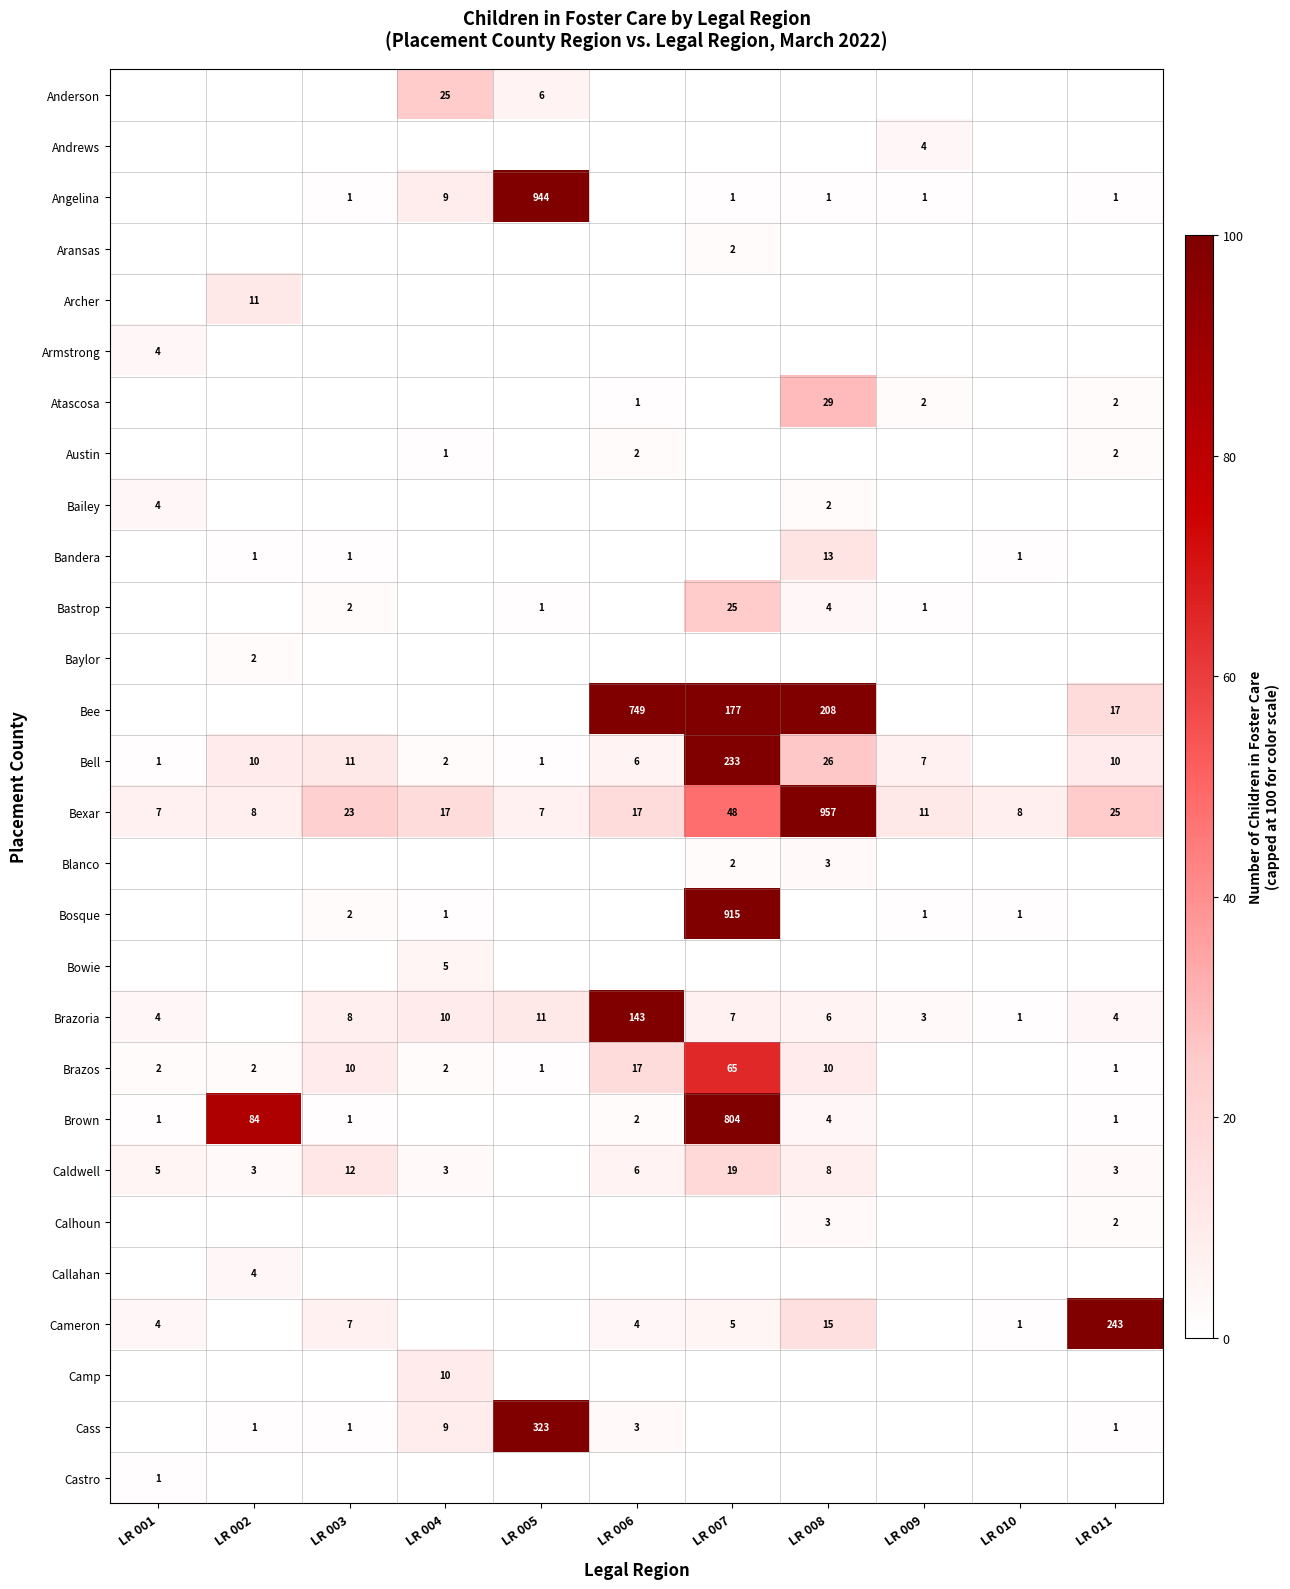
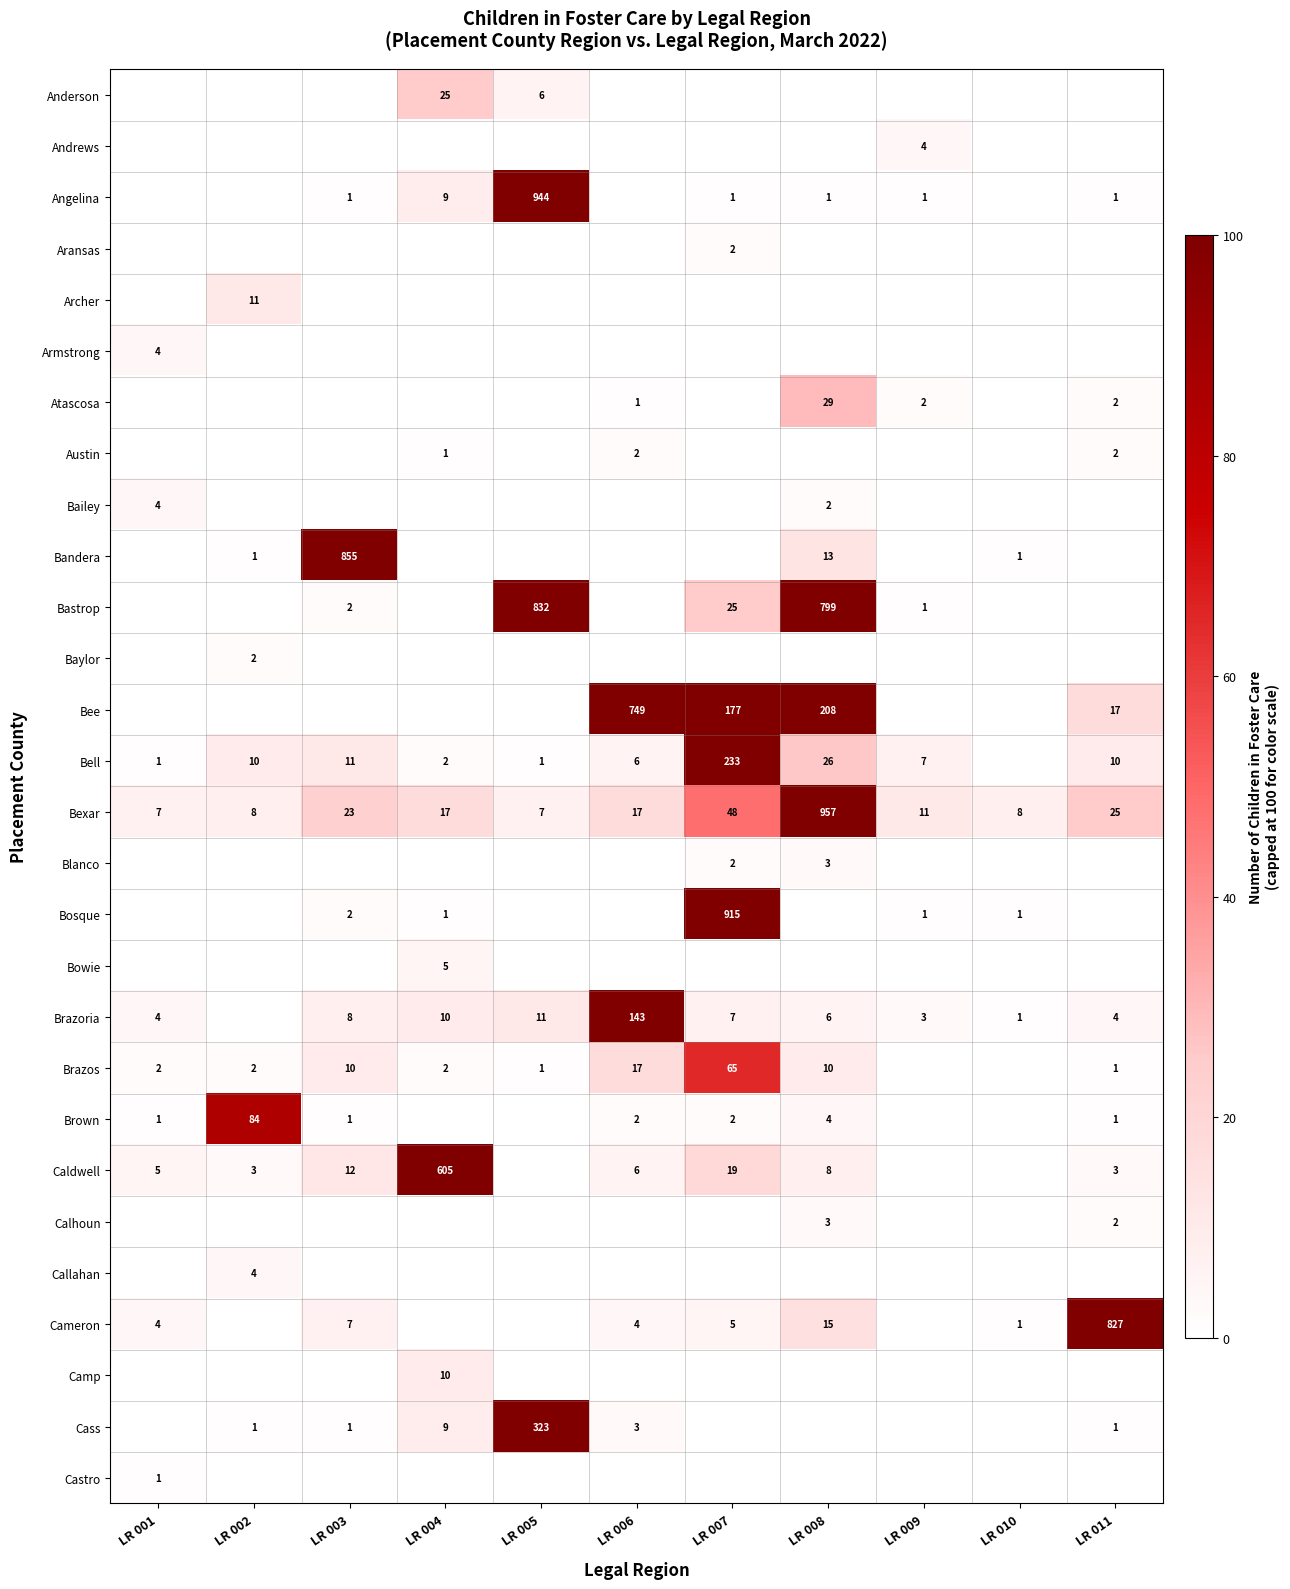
Bandera, LR 003: 1 -> 855
Bastrop, LR 005: 1 -> 832
Bastrop, LR 008: 4 -> 799
Brown, LR 007: 804 -> 2
Caldwell, LR 004: 3 -> 605
Cameron, LR 011: 243 -> 827
